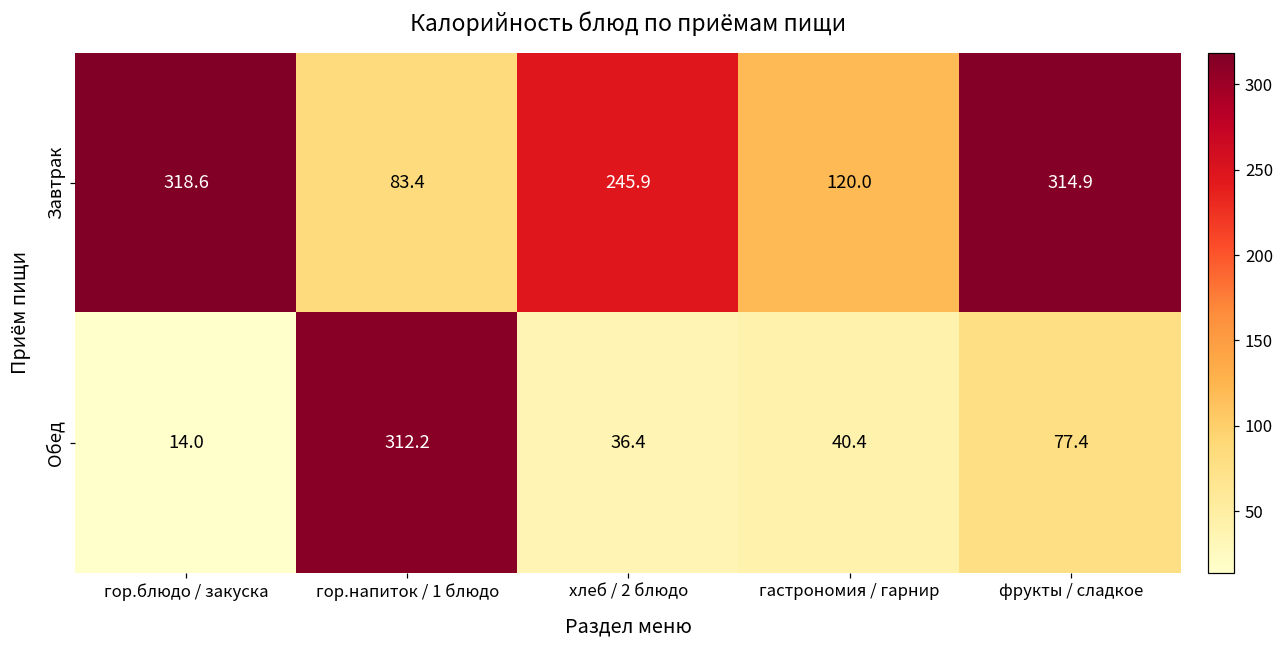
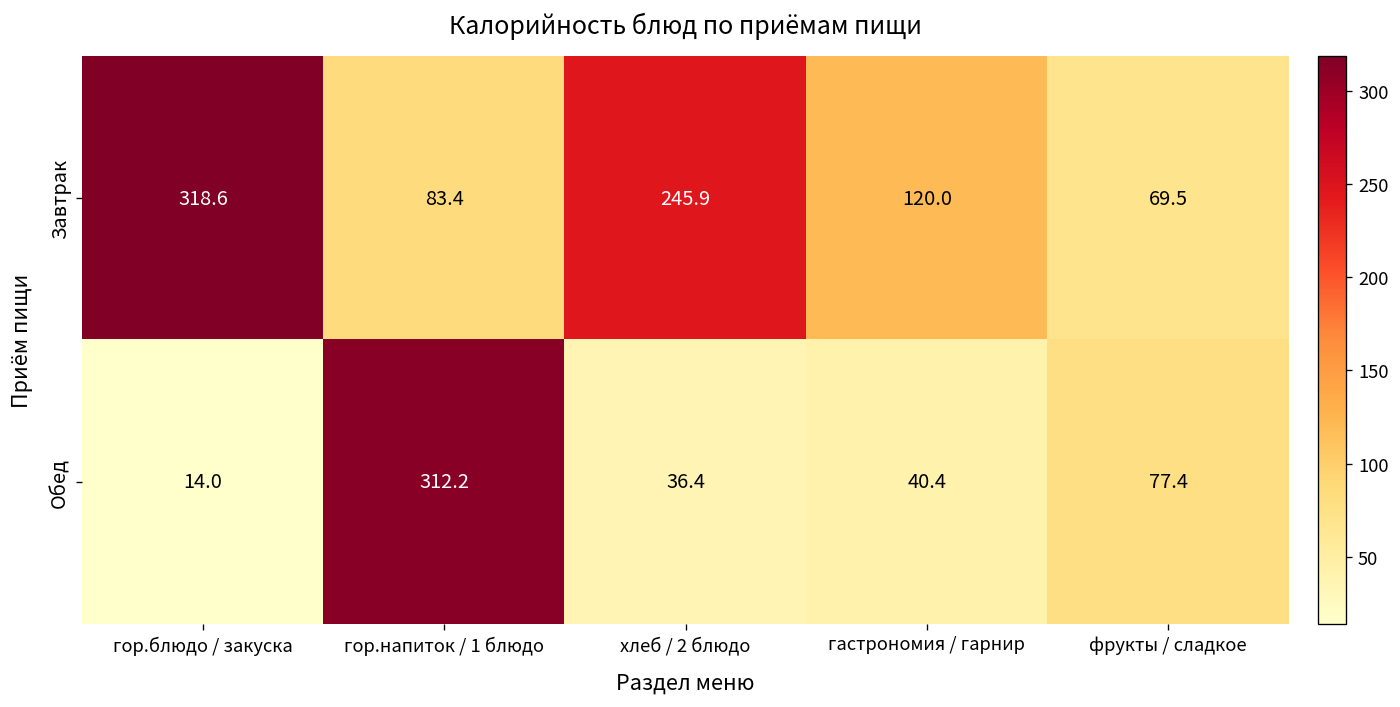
Завтрак, фрукты / сладкое: 314.9 -> 69.5
